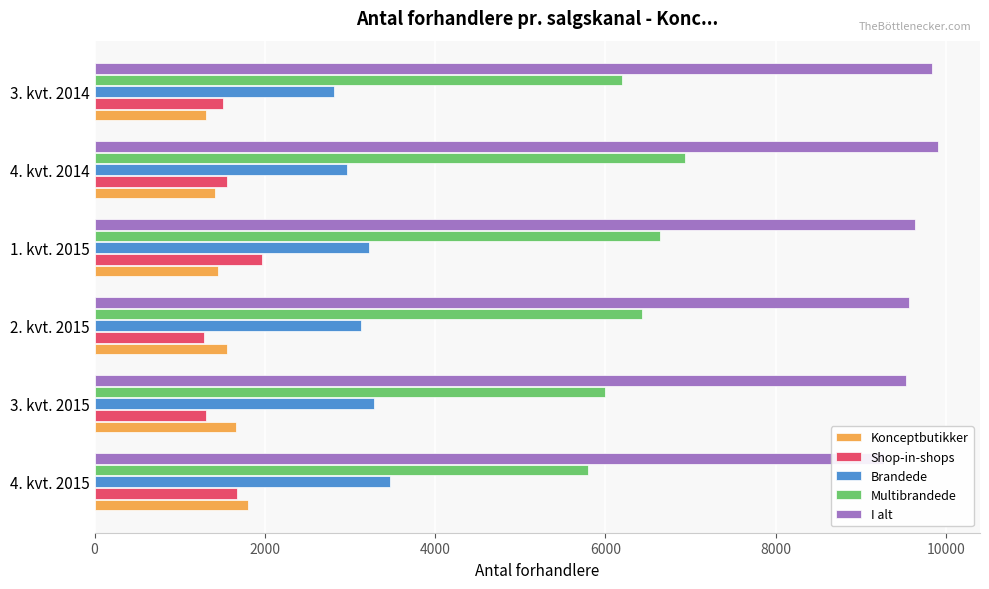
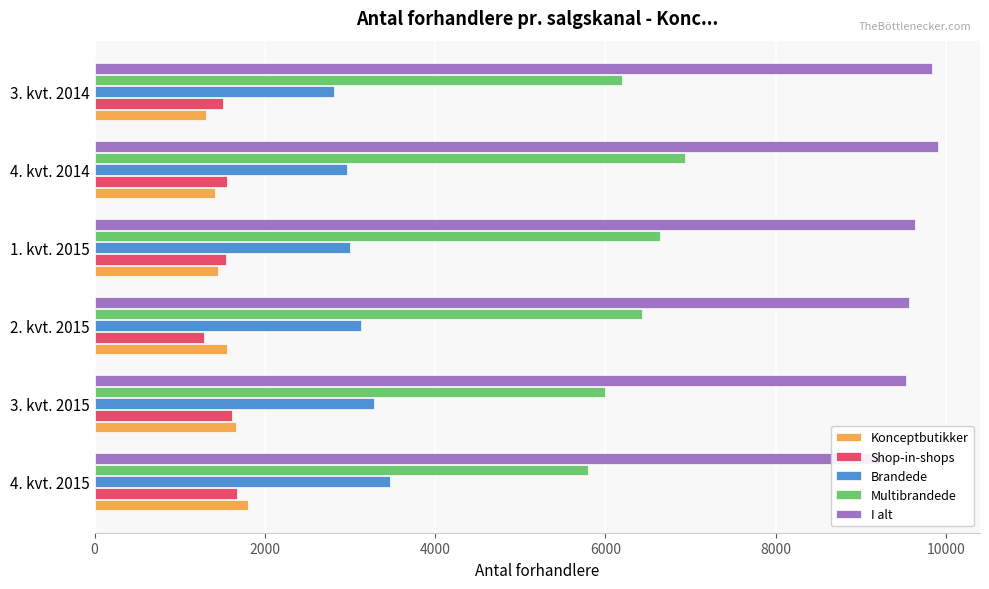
Brandede, 1. kvt. 2015: 3200 -> 3000
Shop-in-shops, 1. kvt. 2015: 2000 -> 1500
Shop-in-shops, 3. kvt. 2015: 1300 -> 1600
